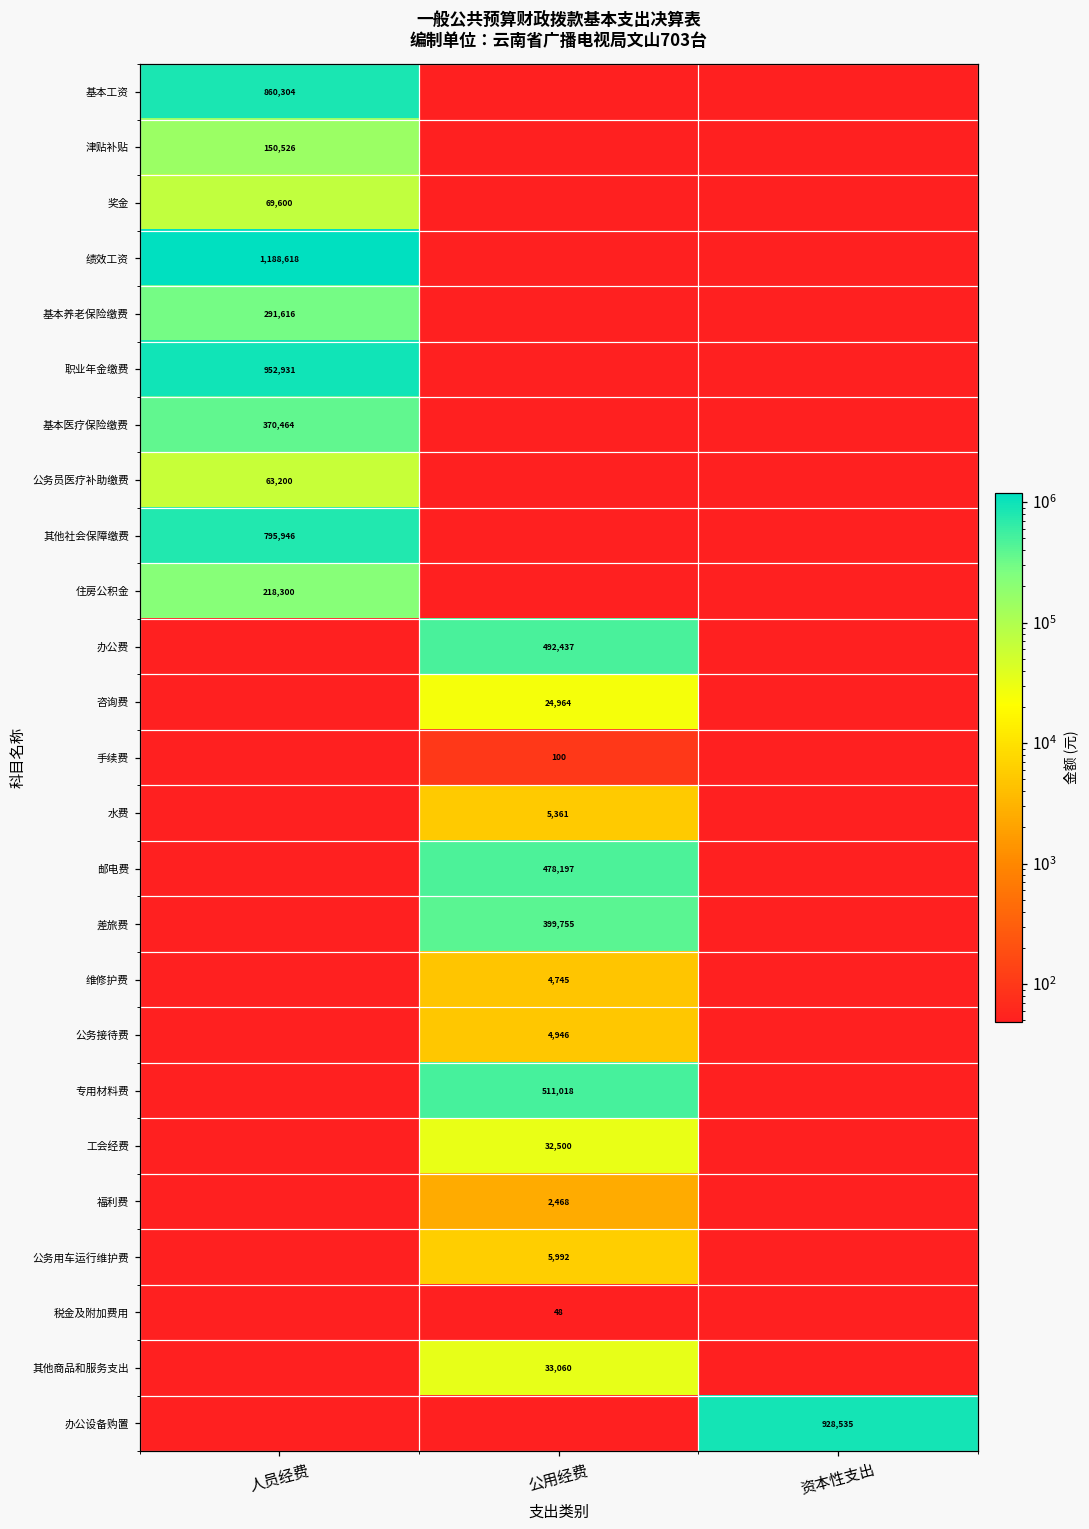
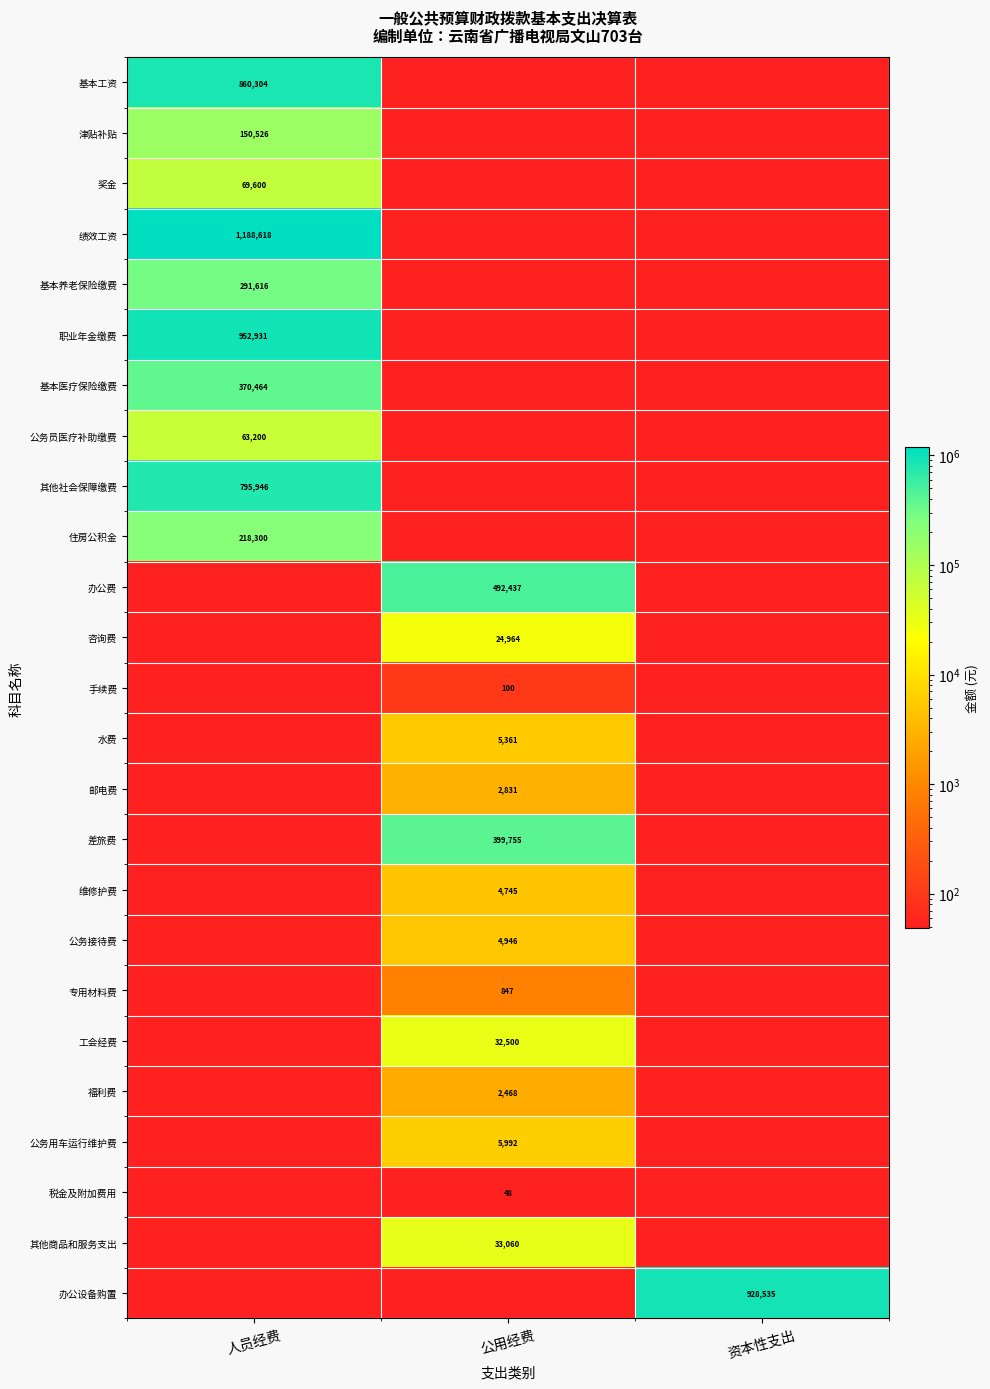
邮电费, 公用经费: 478,197 -> 2,831
专用材料费, 公用经费: 511,018 -> 847
